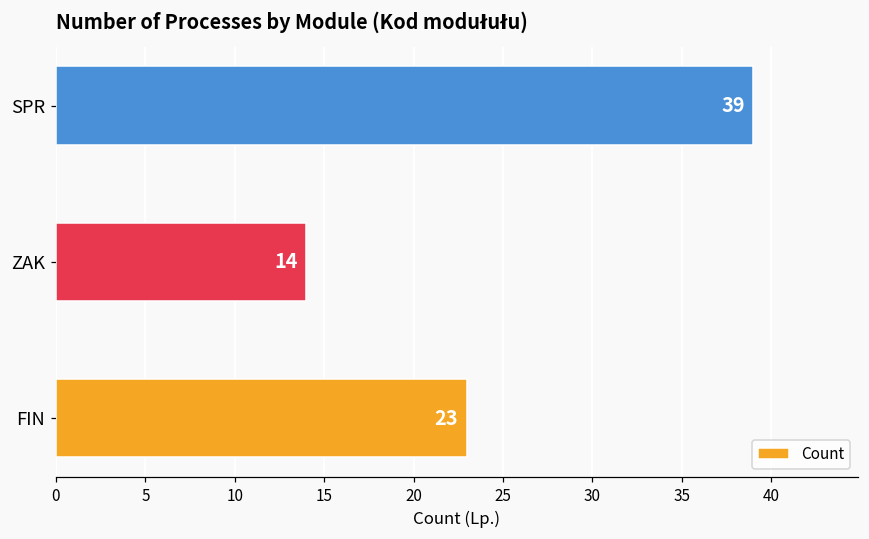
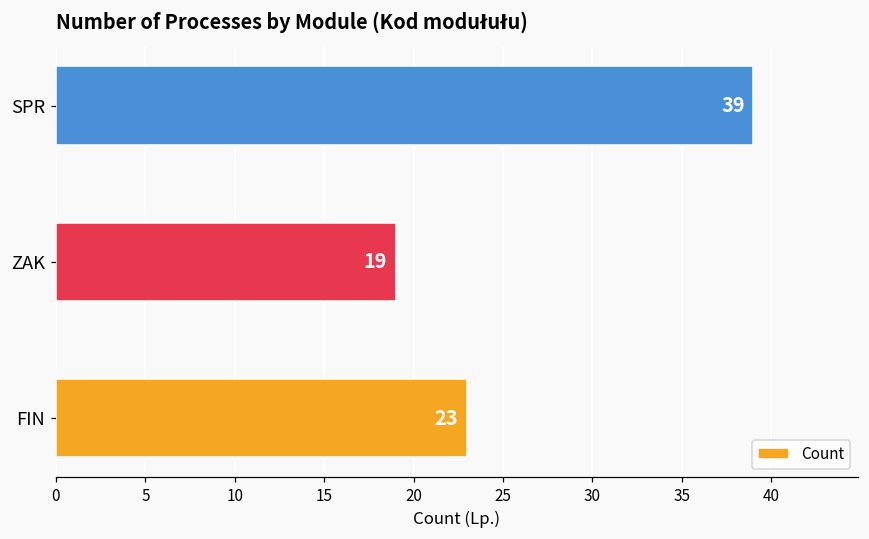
ZAK: 14 -> 19
